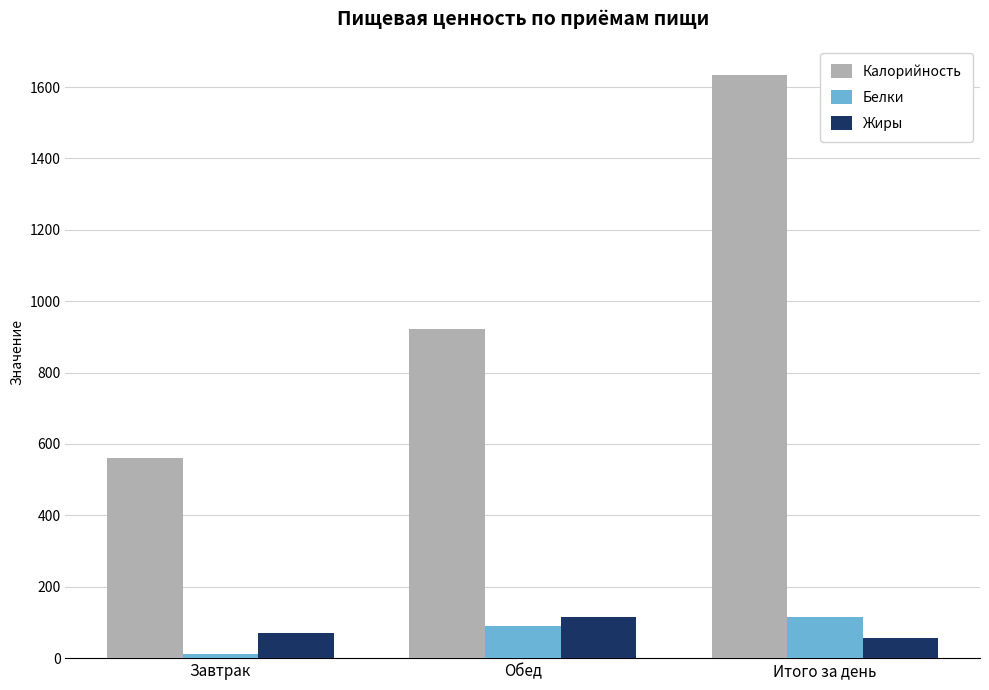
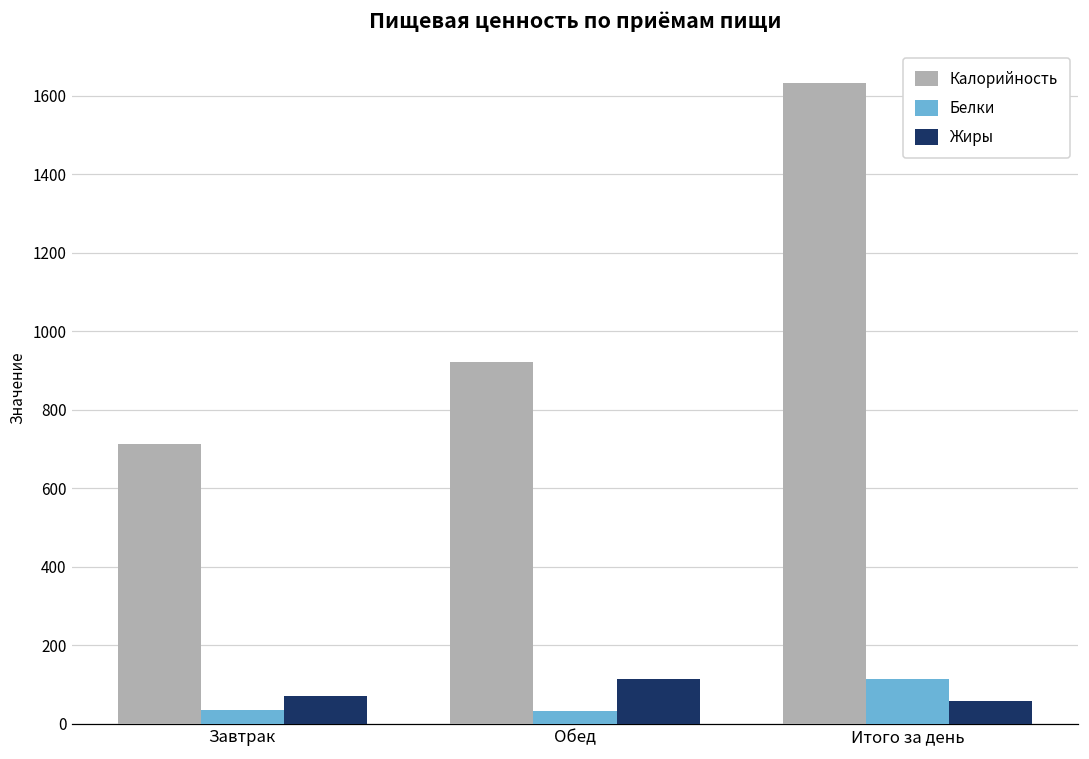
Калорийность, Завтрак: 560 -> 710
Белки, Завтрак: 10 -> 40
Белки, Обед: 90 -> 30
